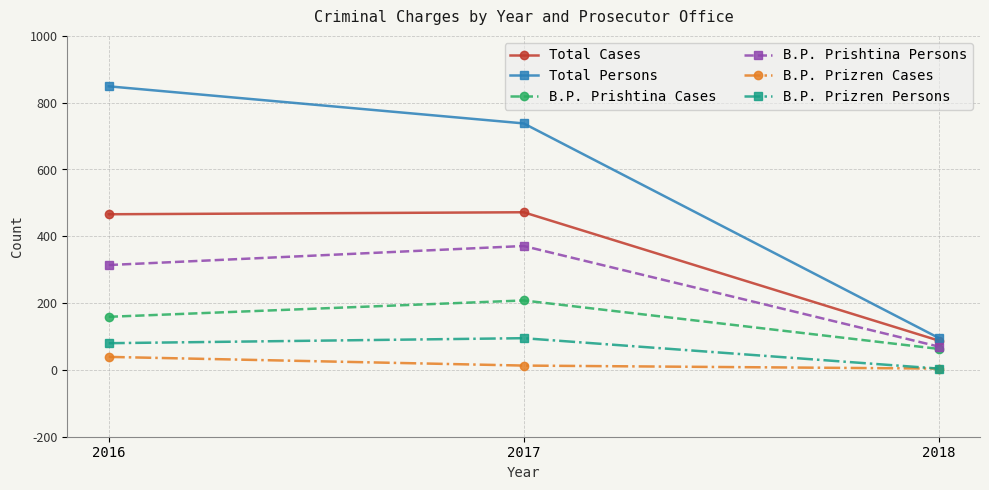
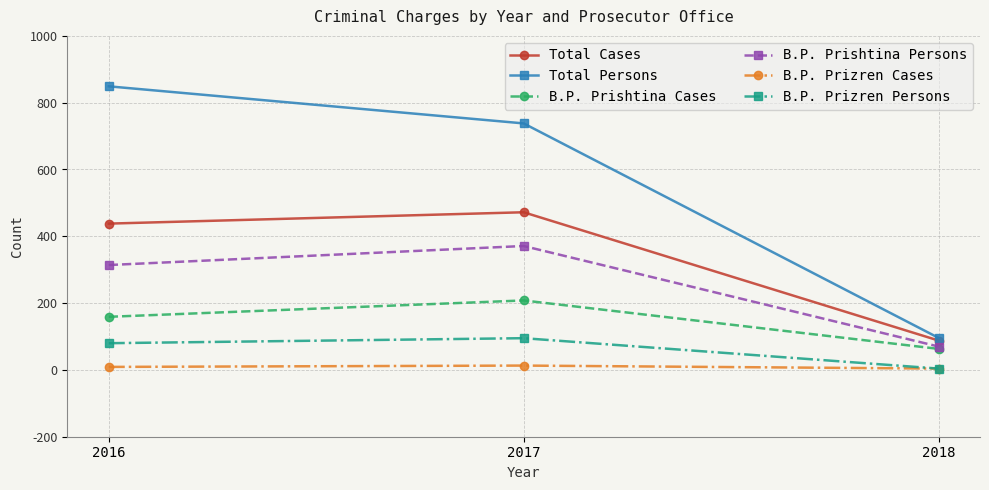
Total Cases, 2016: 470 -> 440
B.P. Prizren Cases, 2016: 40 -> 10
